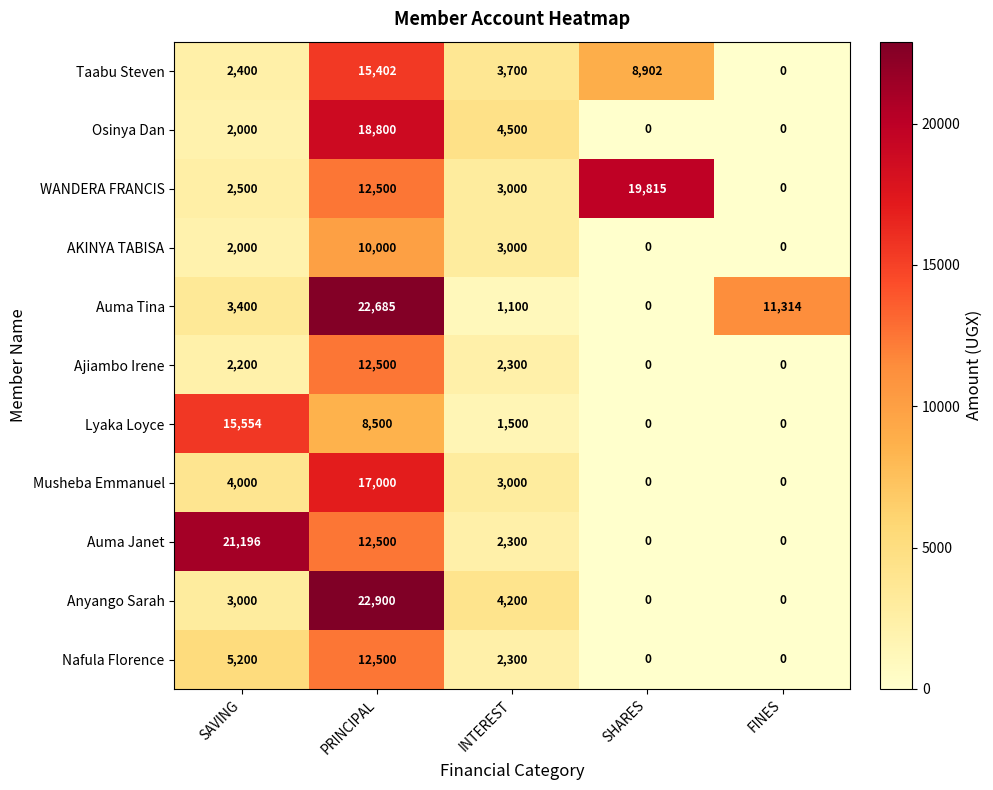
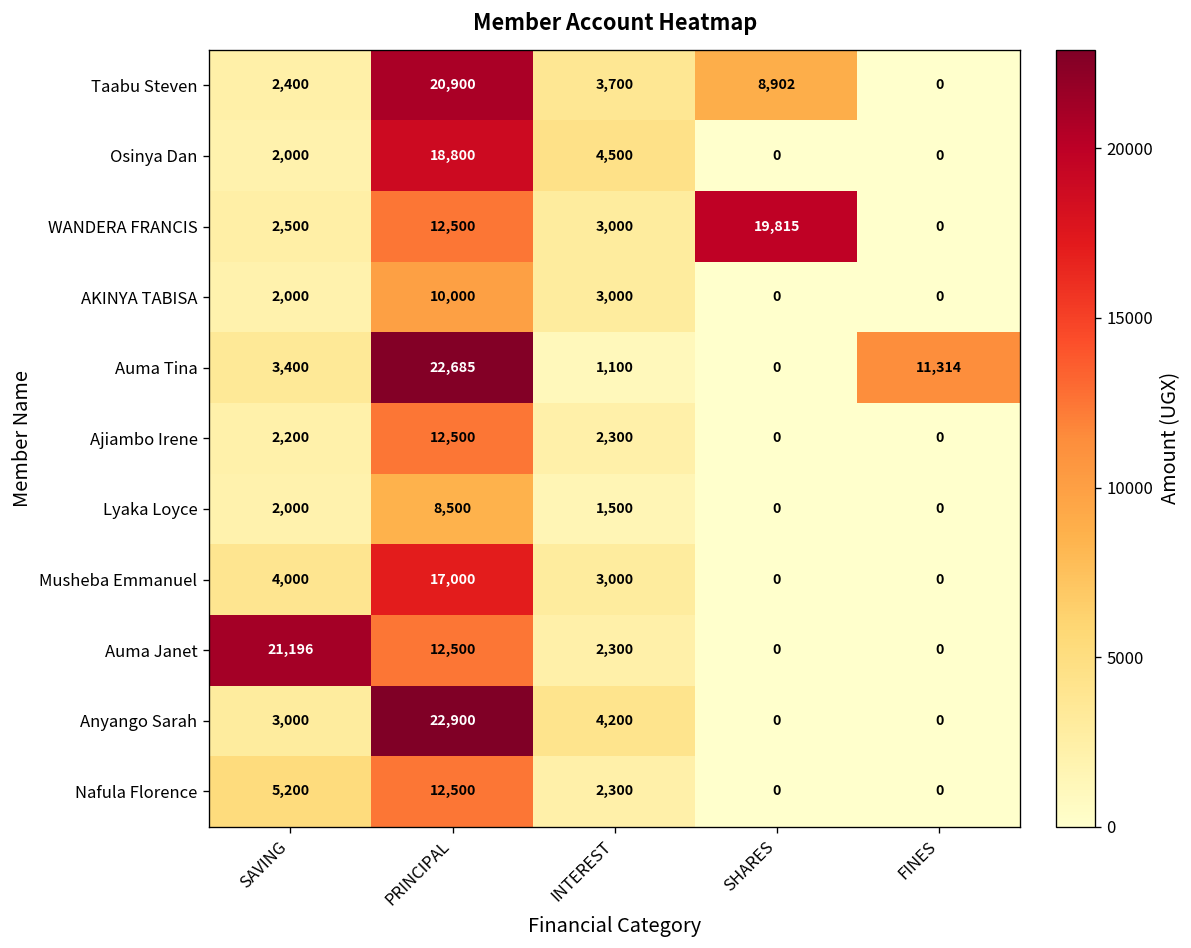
Taabu Steven, PRINCIPAL: 15,402 -> 20,900
Lyaka Loyce, SAVING: 15,554 -> 2,000
